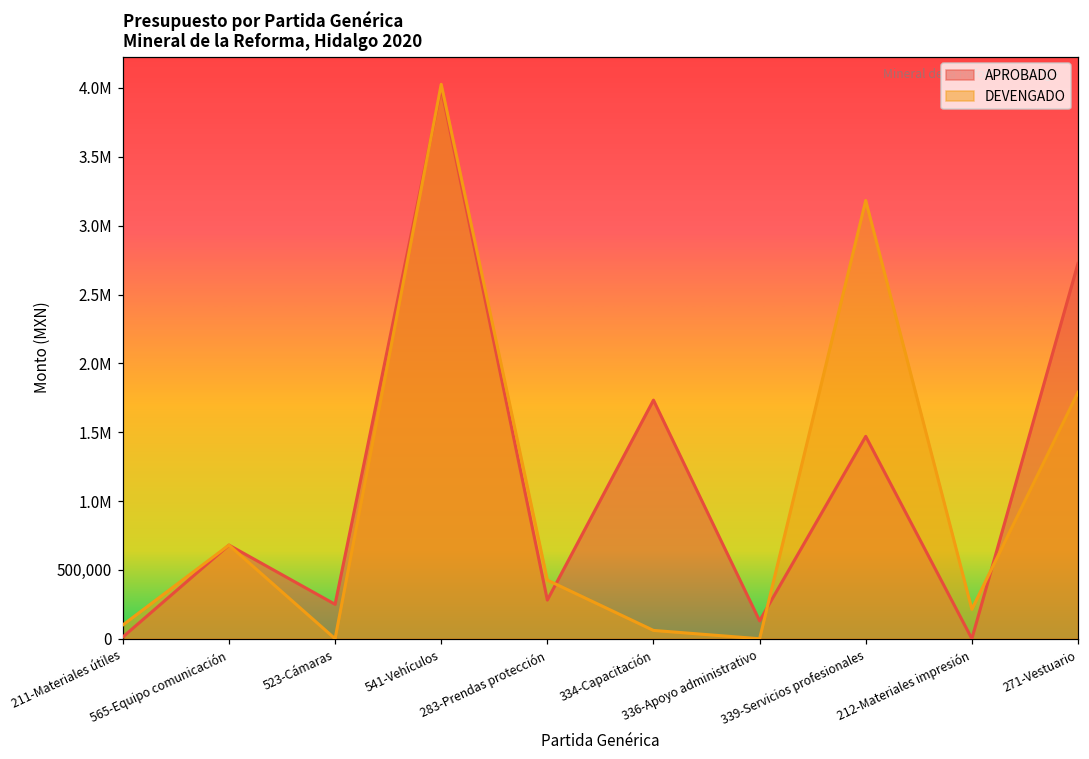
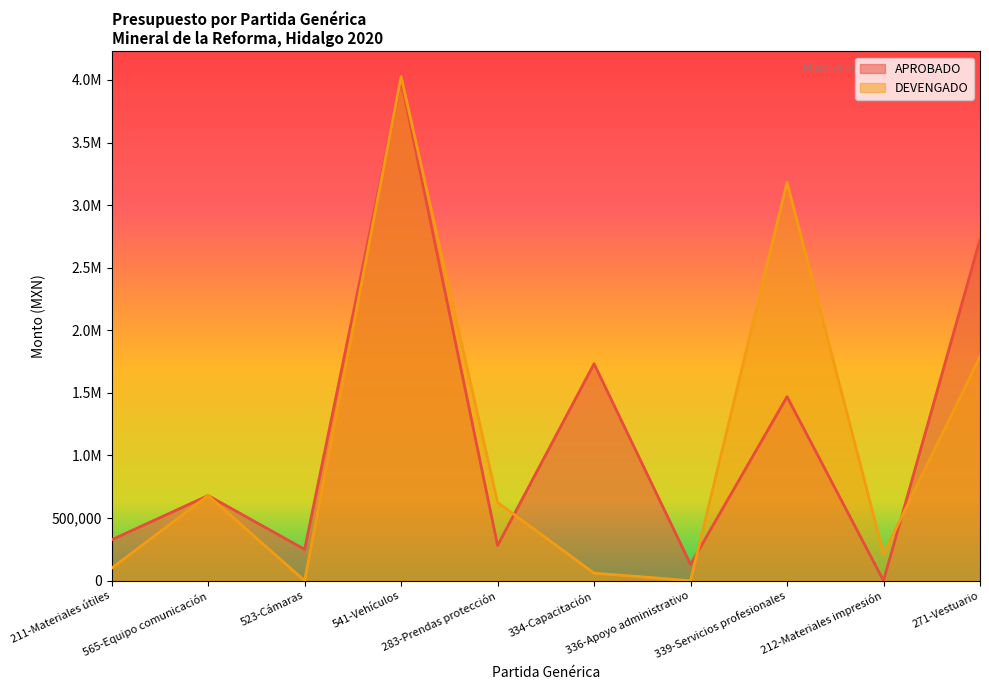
APROBADO, 211-Materiales útiles: 10,000 -> 330,000
DEVENGADO, 283-Prendas protección: 430,000 -> 620,000
